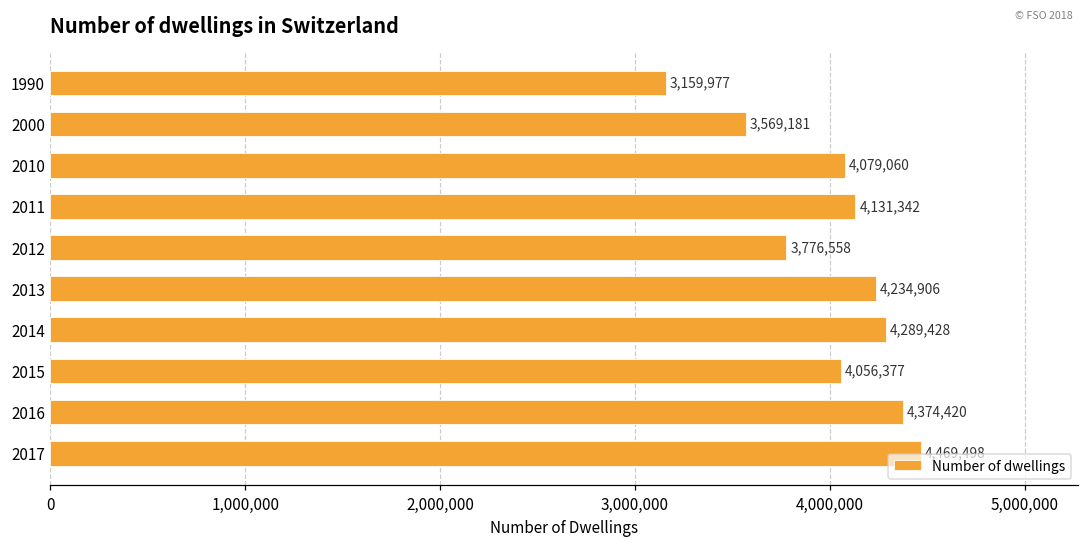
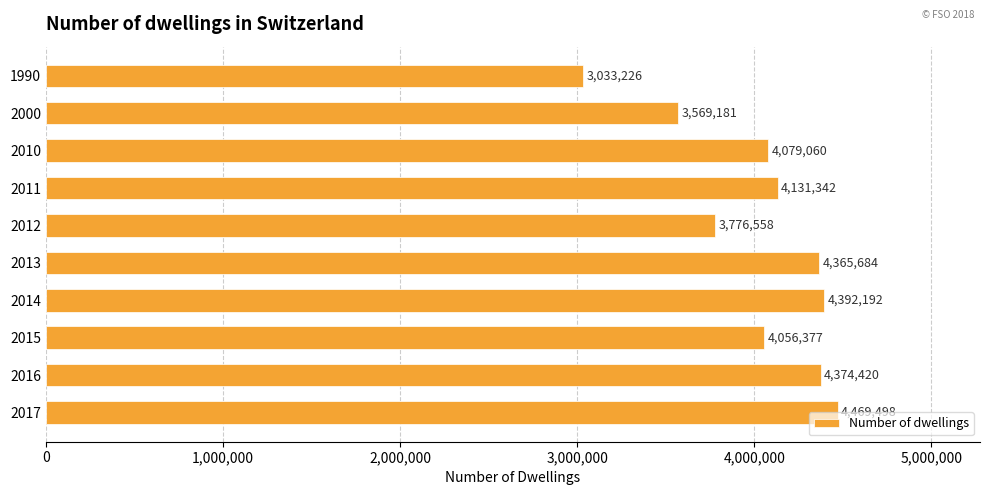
1990: 3,159,977 -> 3,033,226
2013: 4,234,906 -> 4,365,684
2014: 4,289,428 -> 4,392,192
